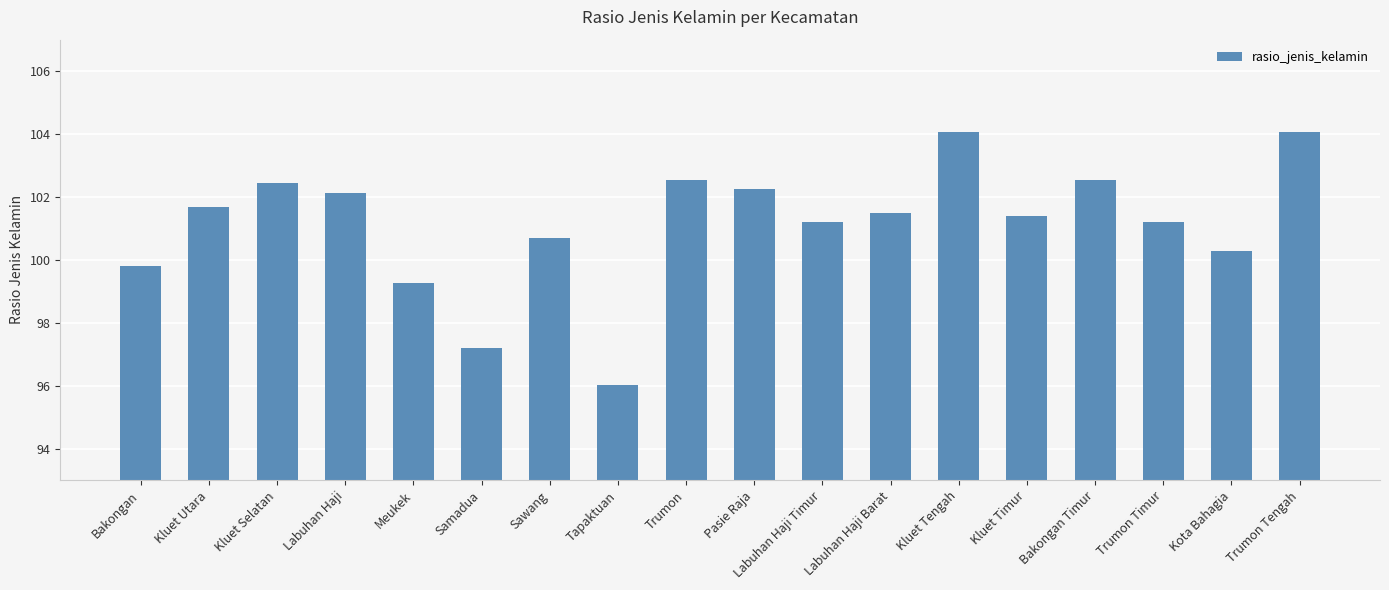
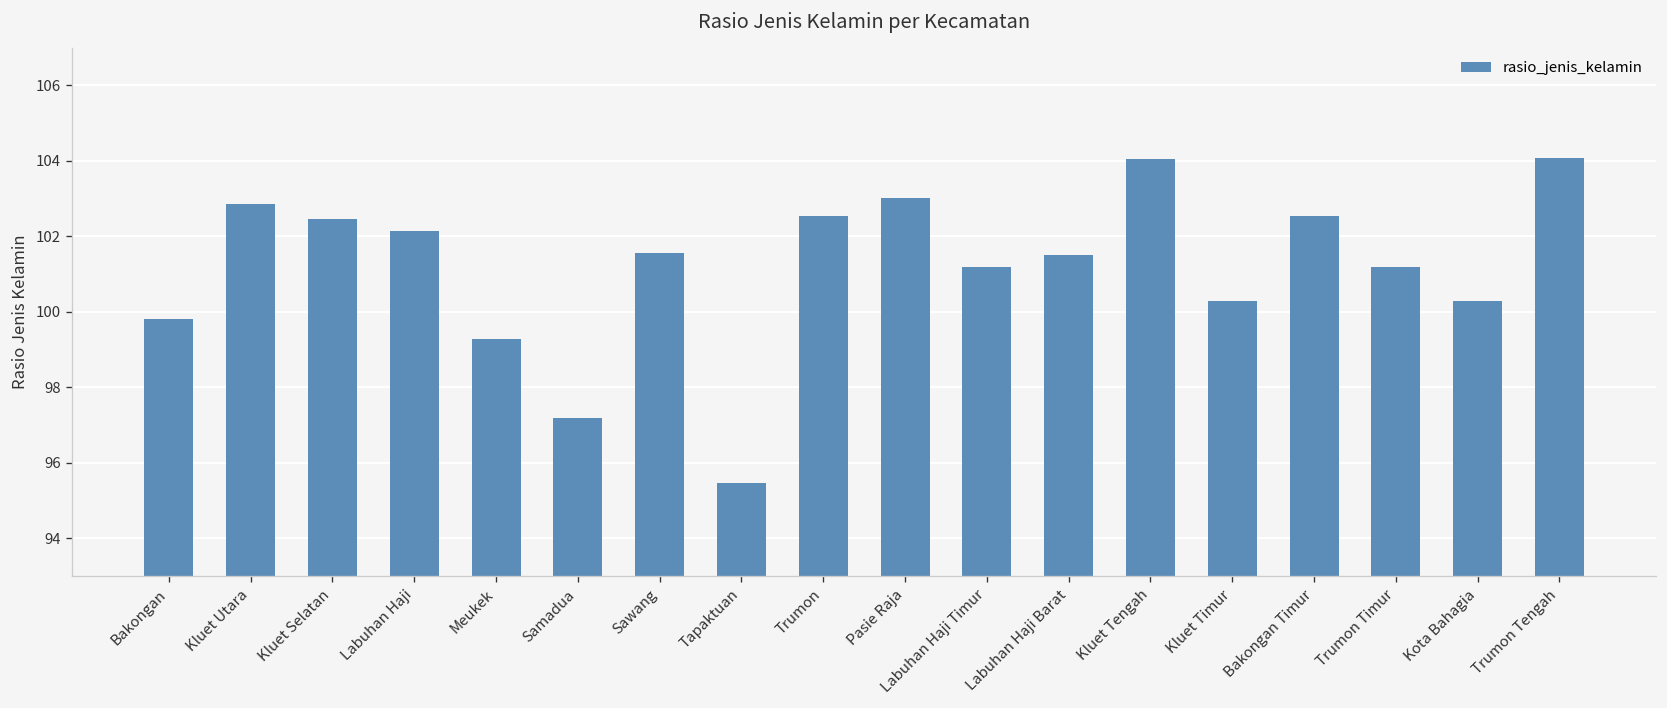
Kluet Utara: 101.7 -> 102.9
Sawang: 100.7 -> 101.6
Tapaktuan: 96.0 -> 95.5
Pasie Raja: 102.3 -> 103.0
Kluet Timur: 101.4 -> 100.3
